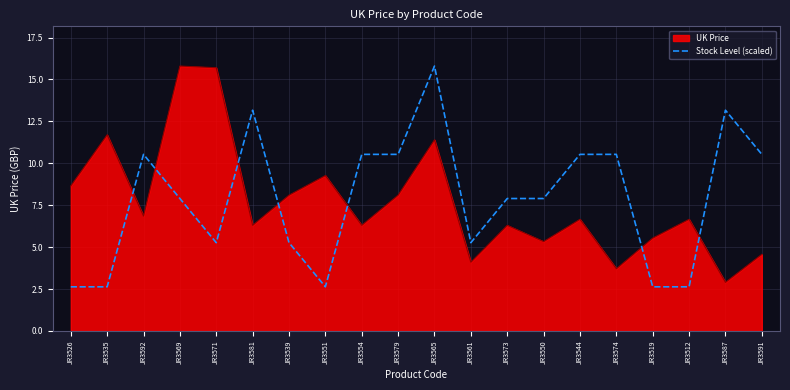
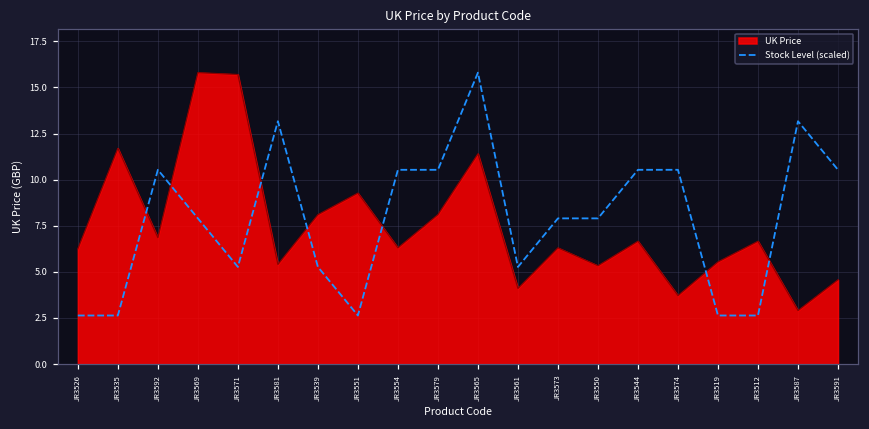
UK Price, JR3526: 8.7 -> 6.3
UK Price, JR3581: 6.3 -> 5.4
